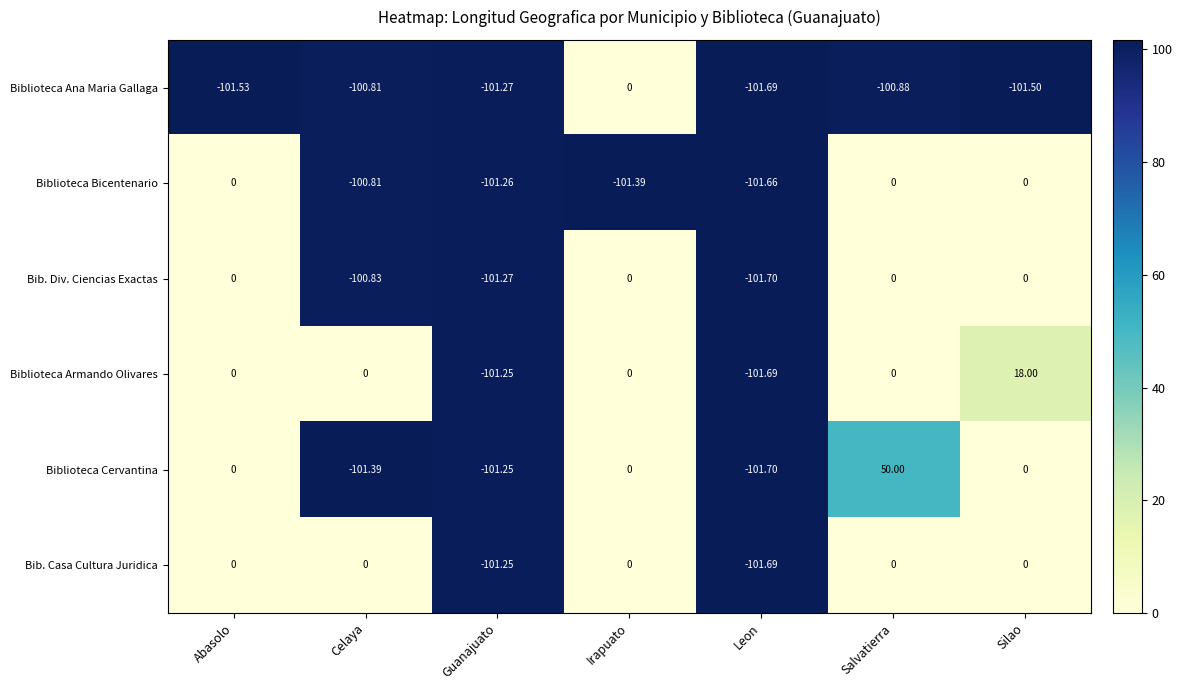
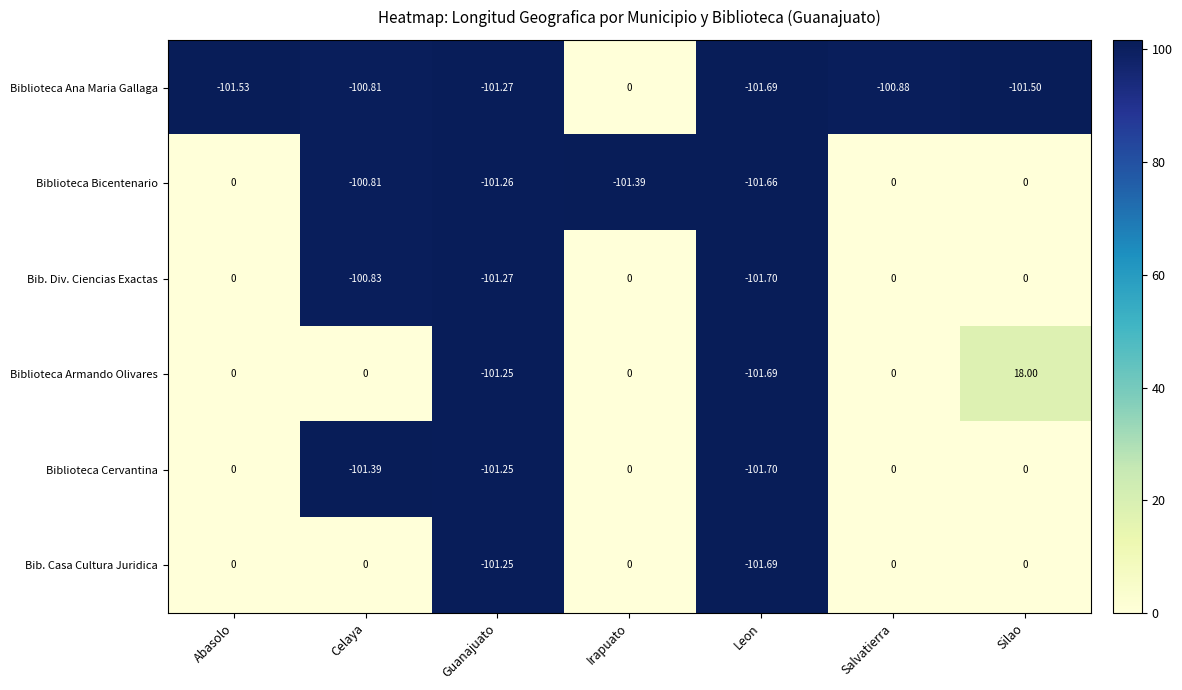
Biblioteca Cervantina, Salvatierra: 50.00 -> 0
